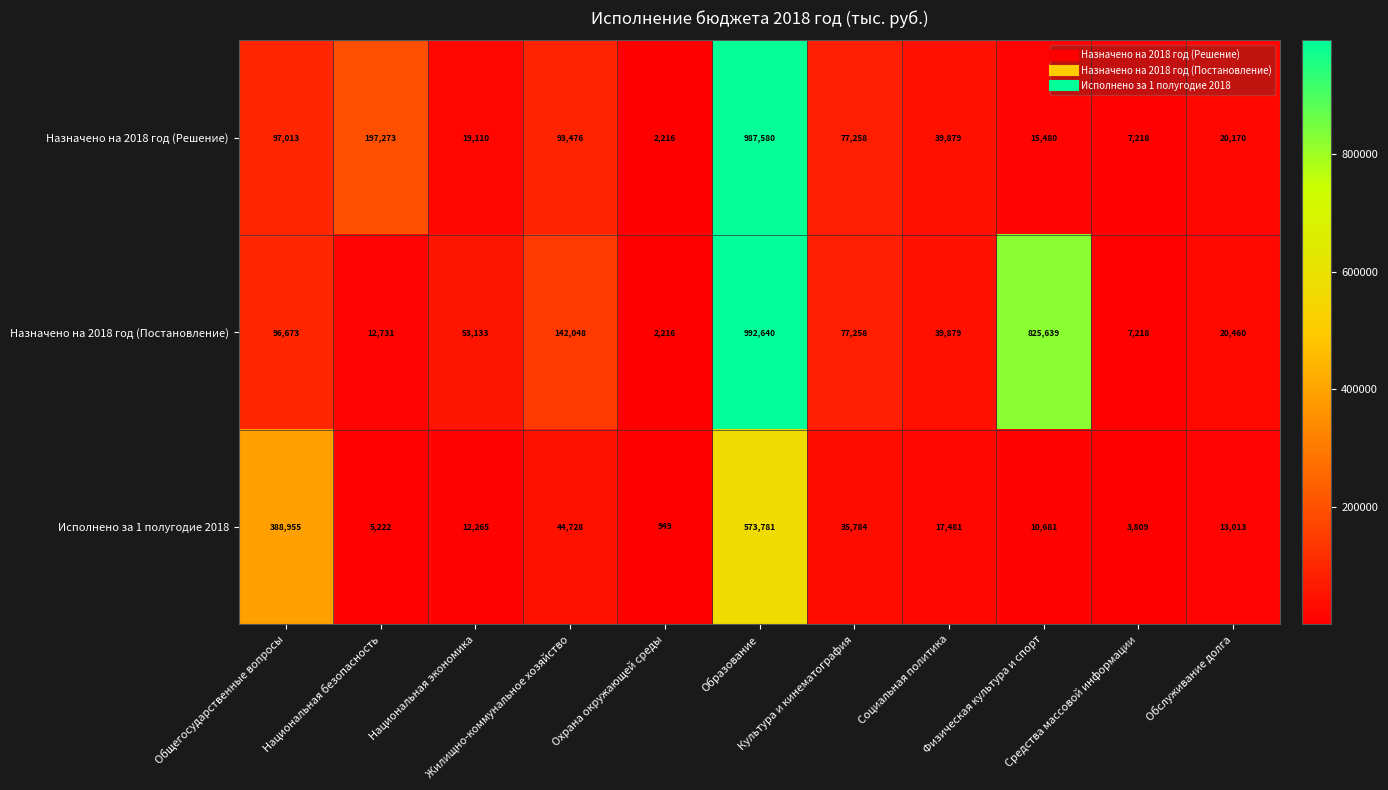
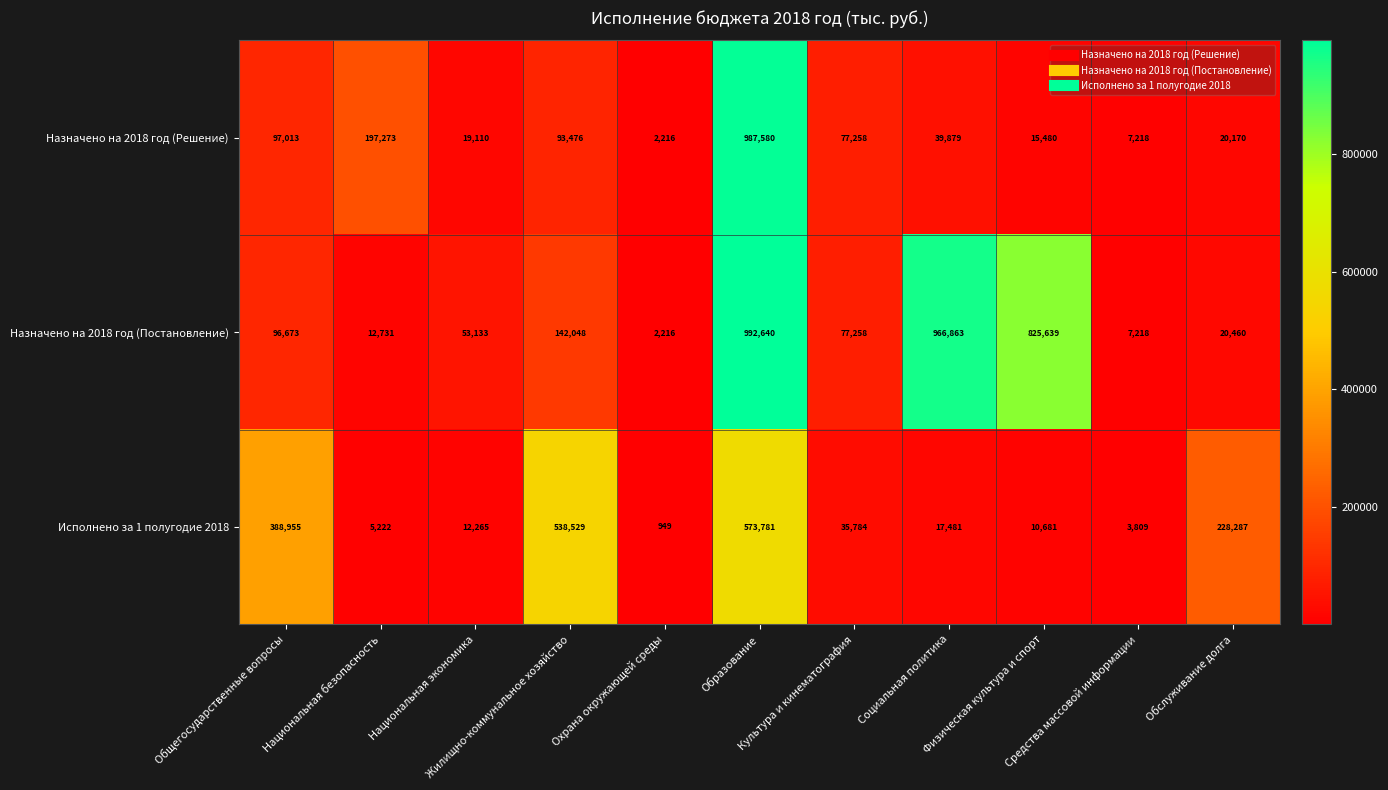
Назначено на 2018 год (Постановление), Социальная политика: 39,879 -> 966,863
Исполнено за 1 полугодие 2018, Жилищно-коммунальное хозяйство: 44,728 -> 538,529
Исполнено за 1 полугодие 2018, Обслуживание долга: 13,013 -> 228,287
